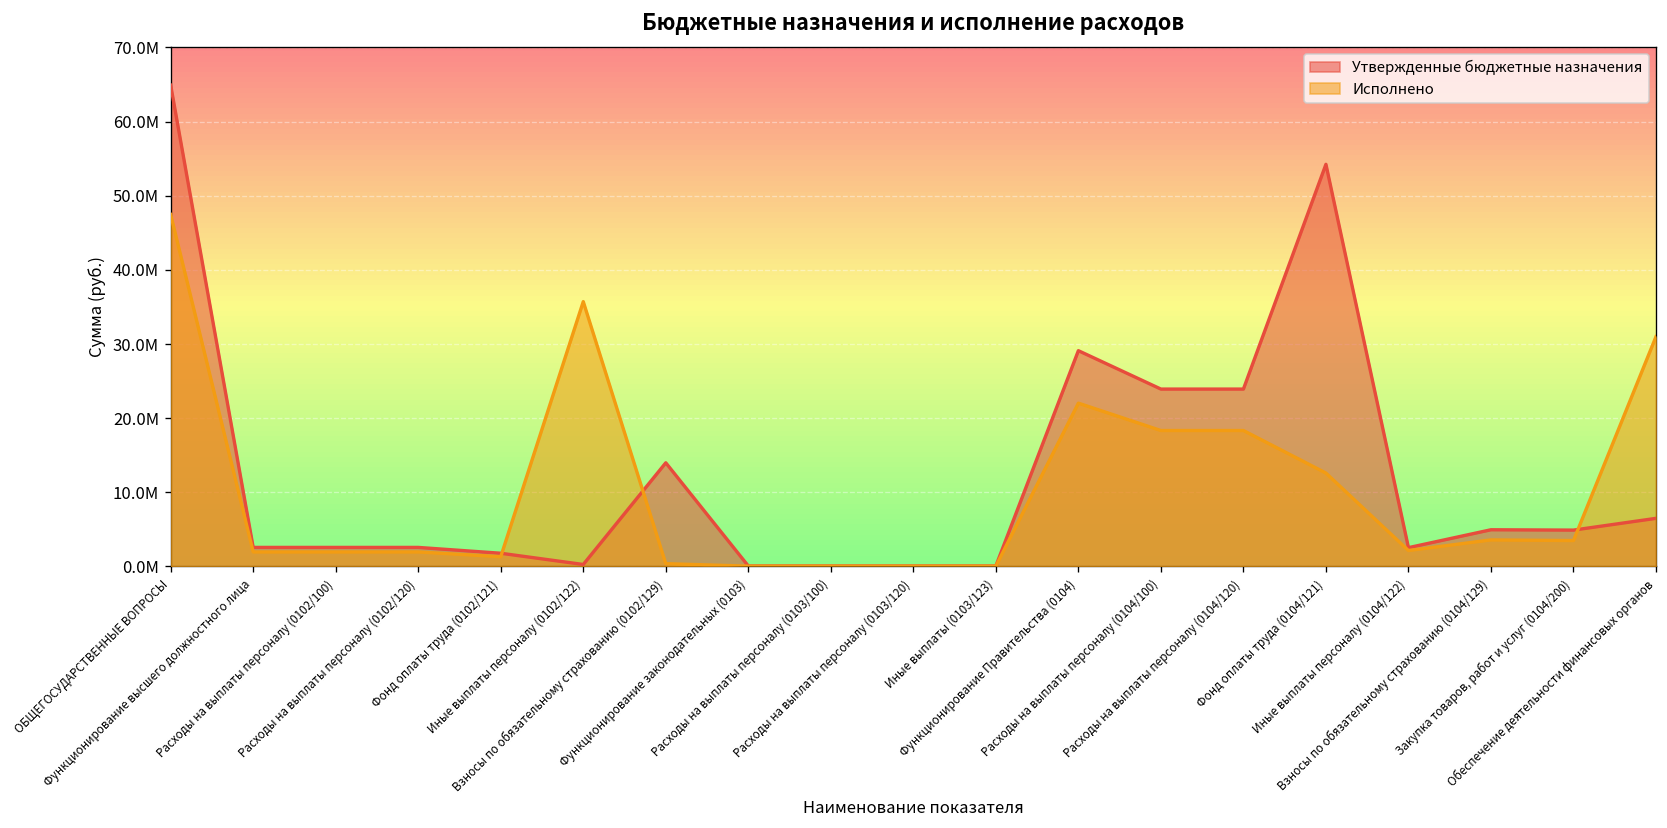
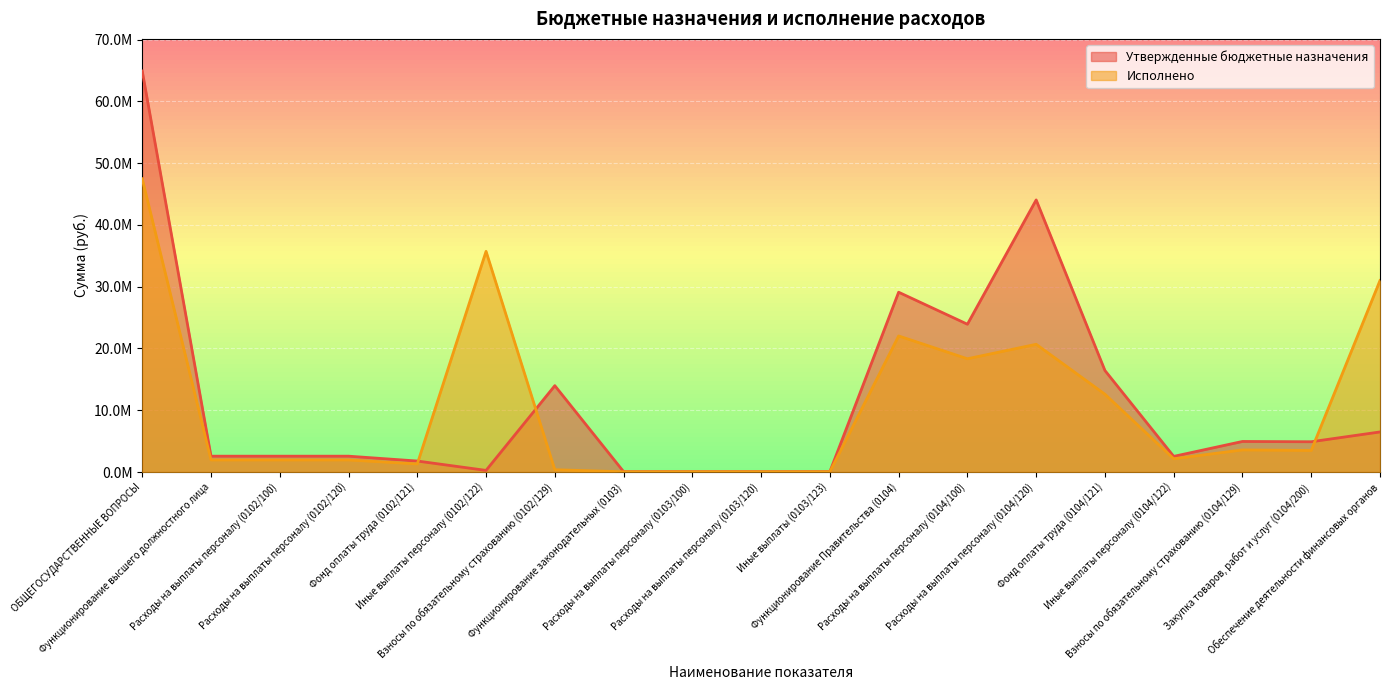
Утвержденные бюджетные назначения, Расходы на выплаты персоналу (0104/120): 24000000 -> 44000000
Исполнено, Расходы на выплаты персоналу (0104/120): 18000000 -> 21000000
Утвержденные бюджетные назначения, Фонд оплаты труда (0104/121): 54000000 -> 16000000
